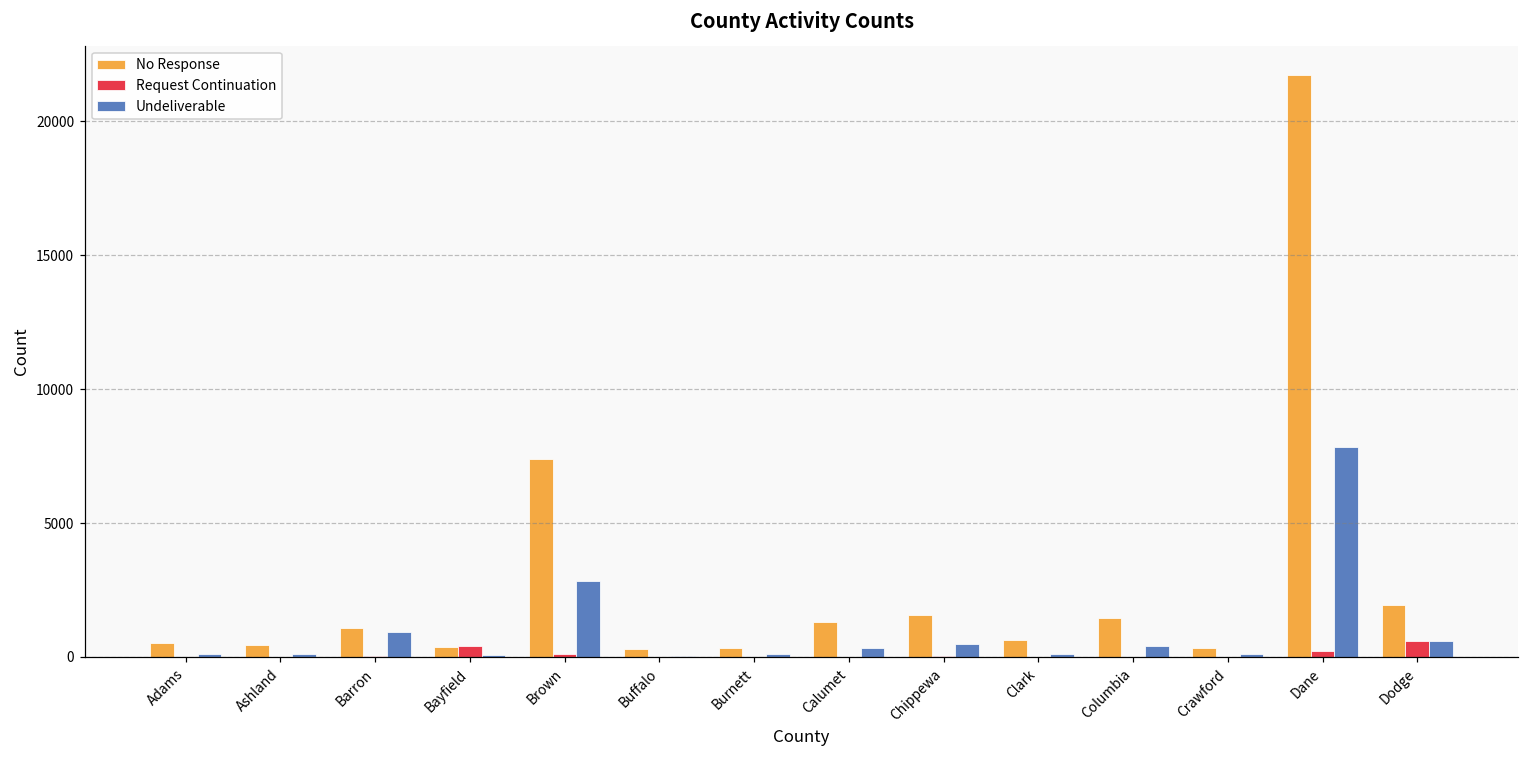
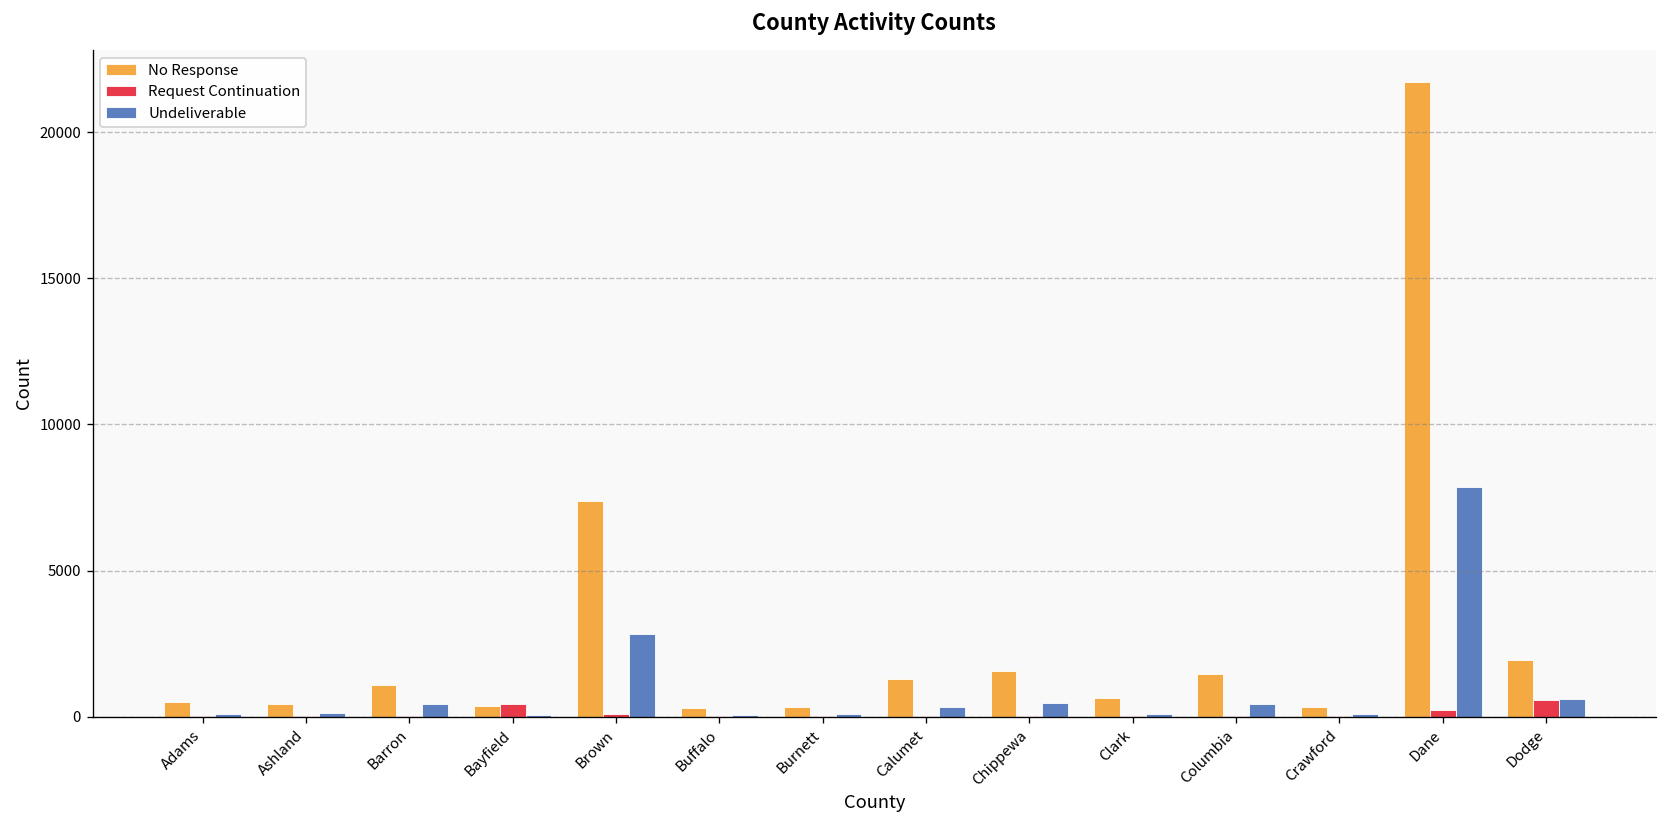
Undeliverable, Barron: 900 -> 400
